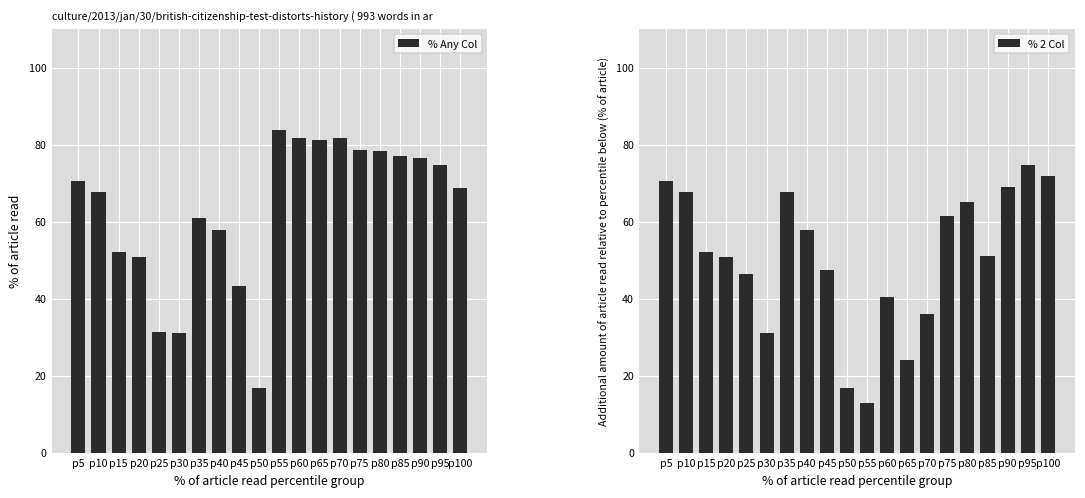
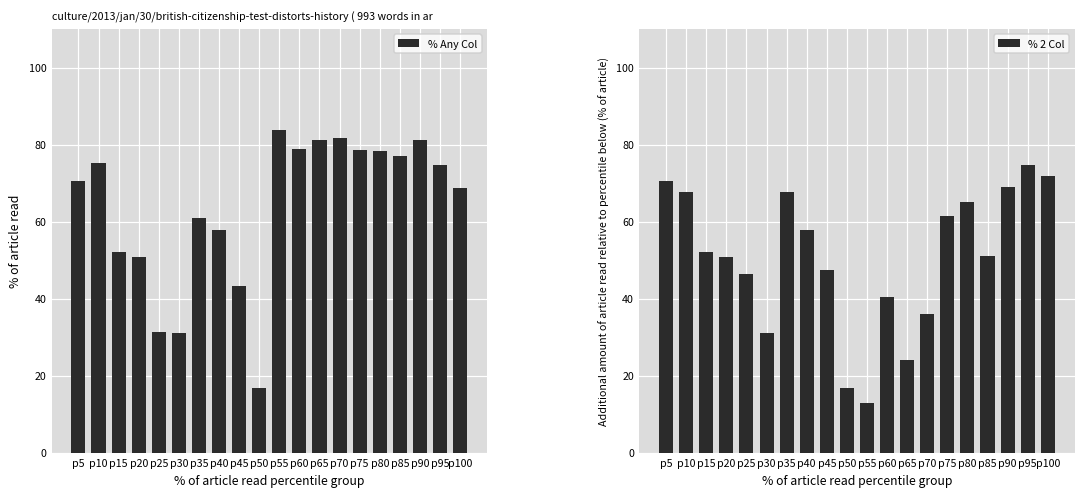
culture/2013/jan/30/british-citizenship-test-distorts-history ( 993 words in ar, p10: 68 -> 75
culture/2013/jan/30/british-citizenship-test-distorts-history ( 993 words in ar, p60: 82 -> 79
culture/2013/jan/30/british-citizenship-test-distorts-history ( 993 words in ar, p90: 77 -> 81
